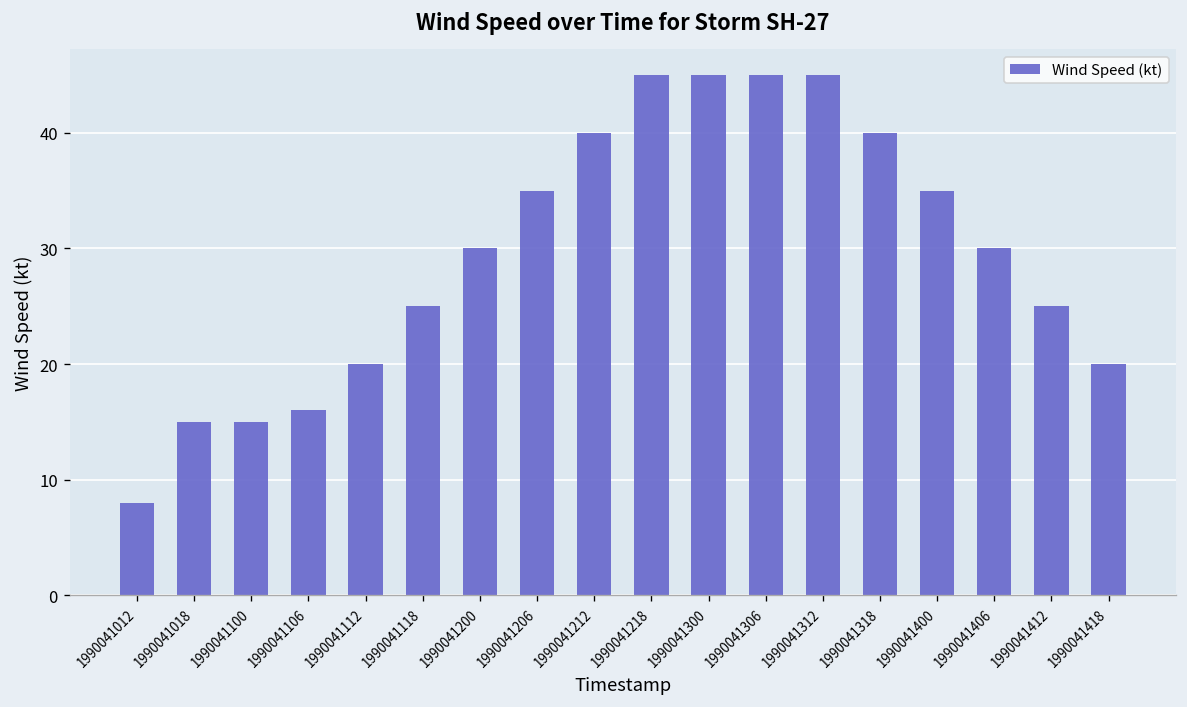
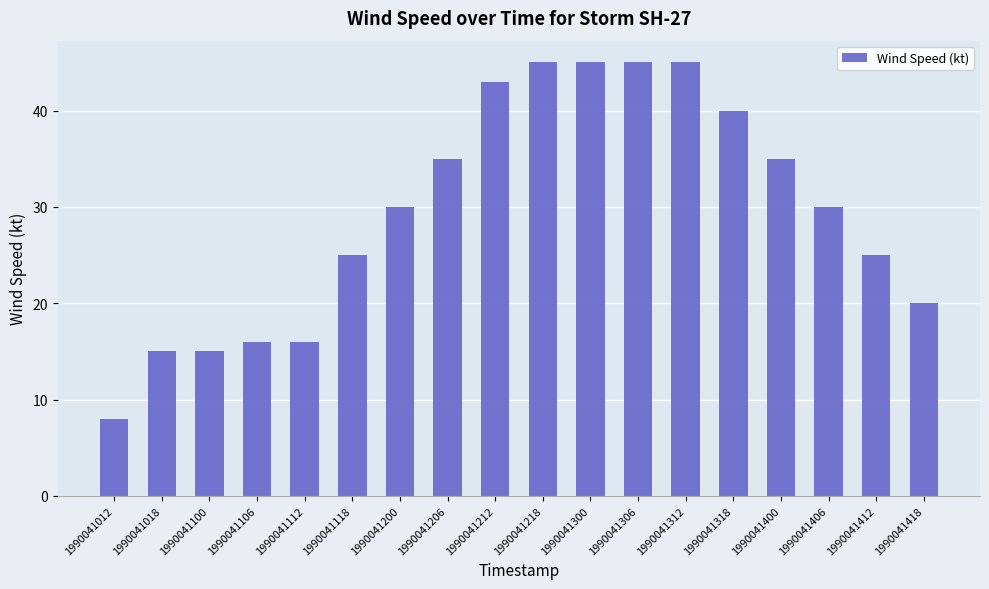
1990041112: 20 -> 16
1990041212: 40 -> 43
